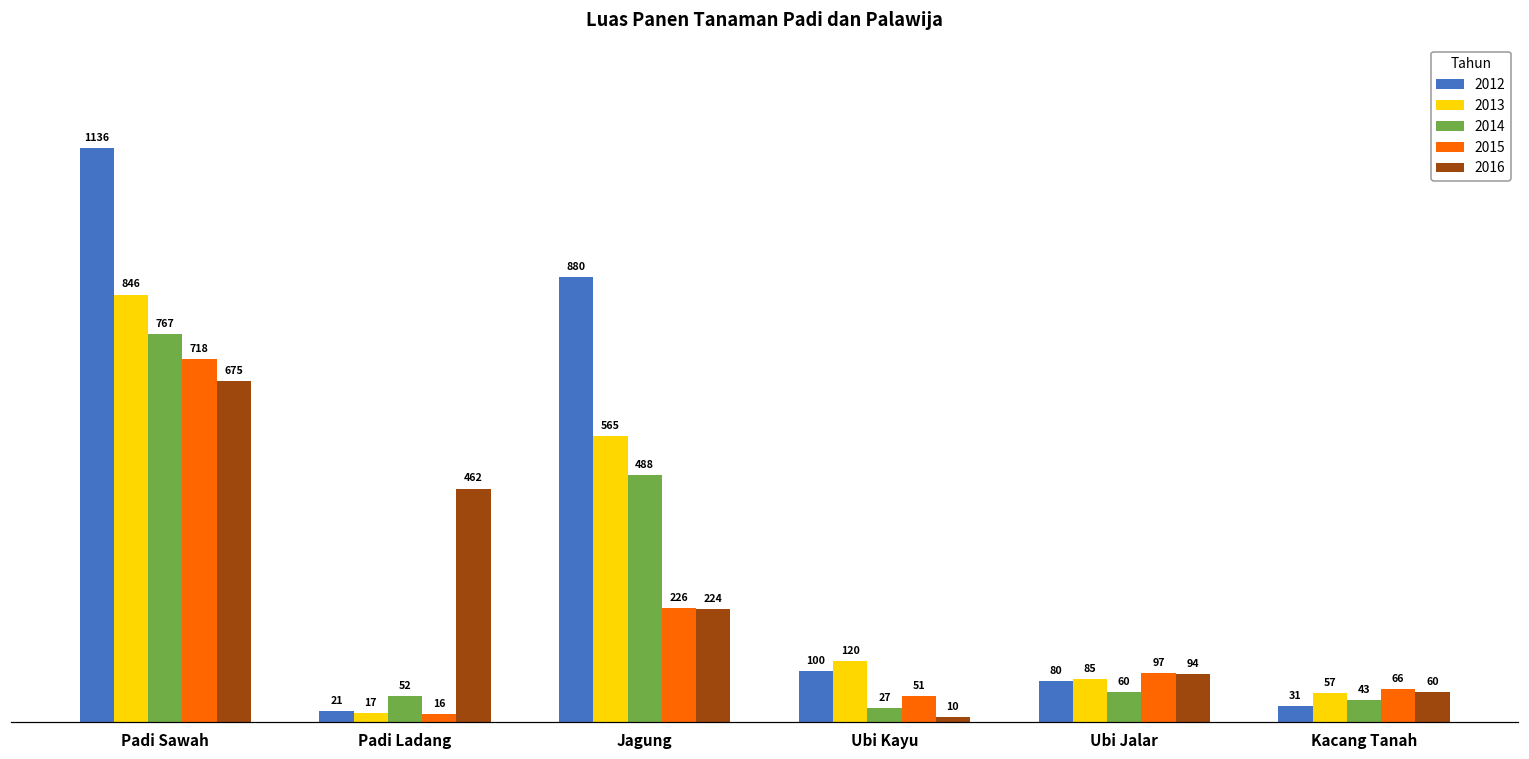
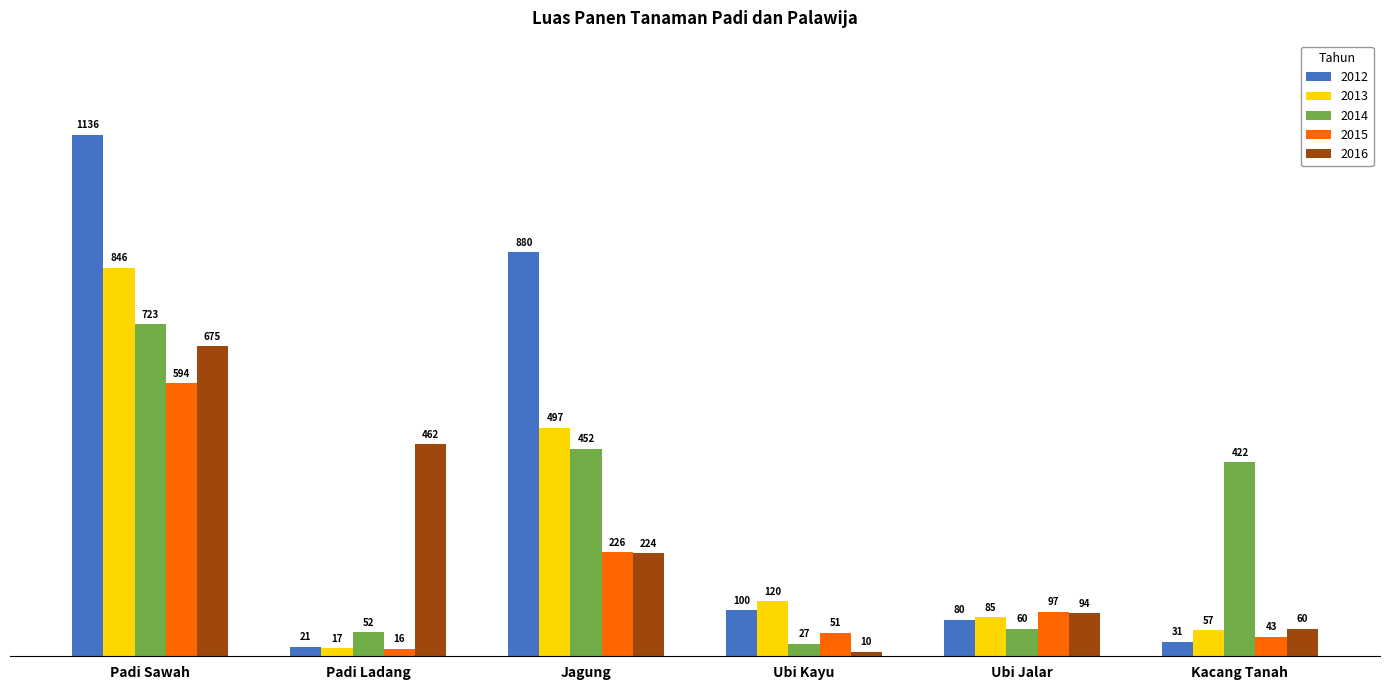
2014, Padi Sawah: 767 -> 723
2015, Padi Sawah: 718 -> 594
2013, Jagung: 565 -> 497
2014, Jagung: 488 -> 452
2014, Kacang Tanah: 43 -> 422
2015, Kacang Tanah: 66 -> 43
